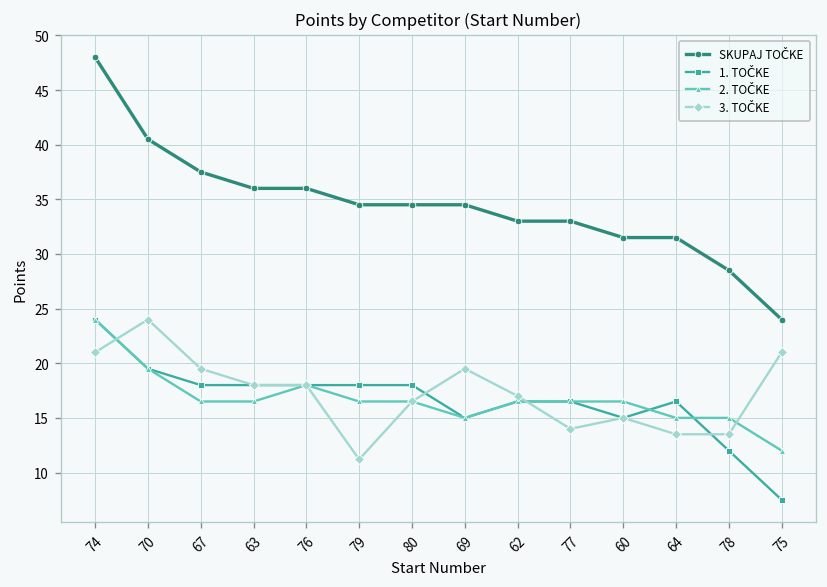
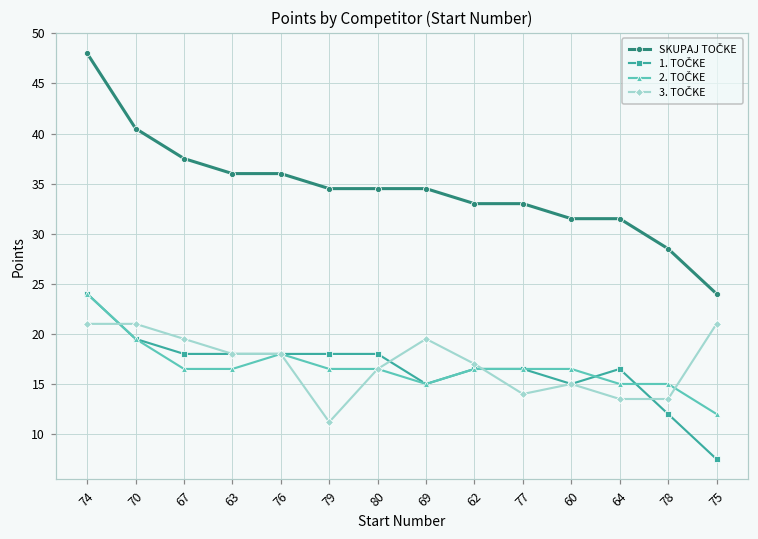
3. TOČKE, 70: 24 -> 21
